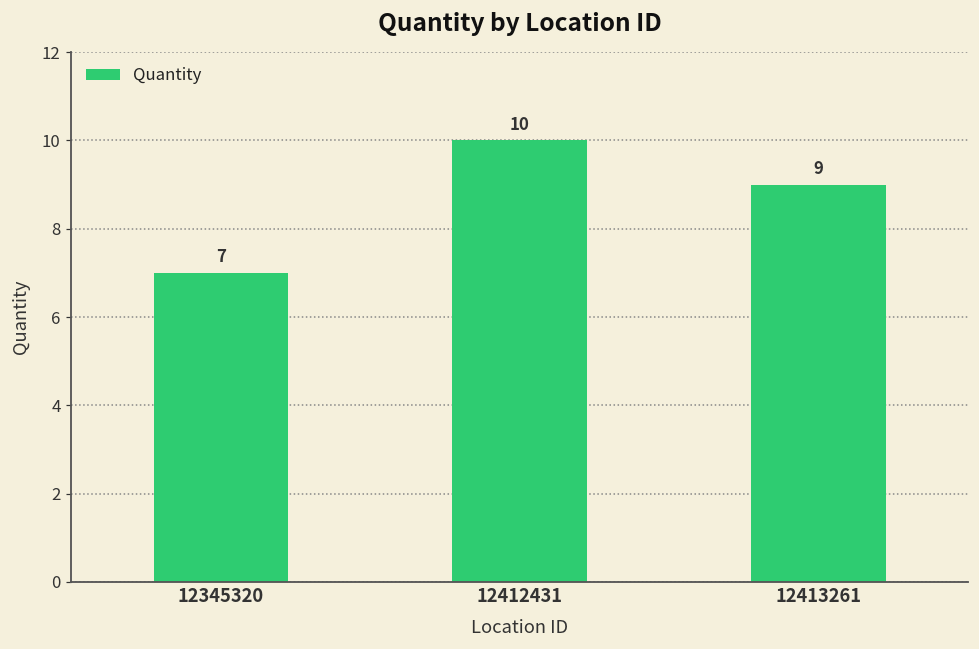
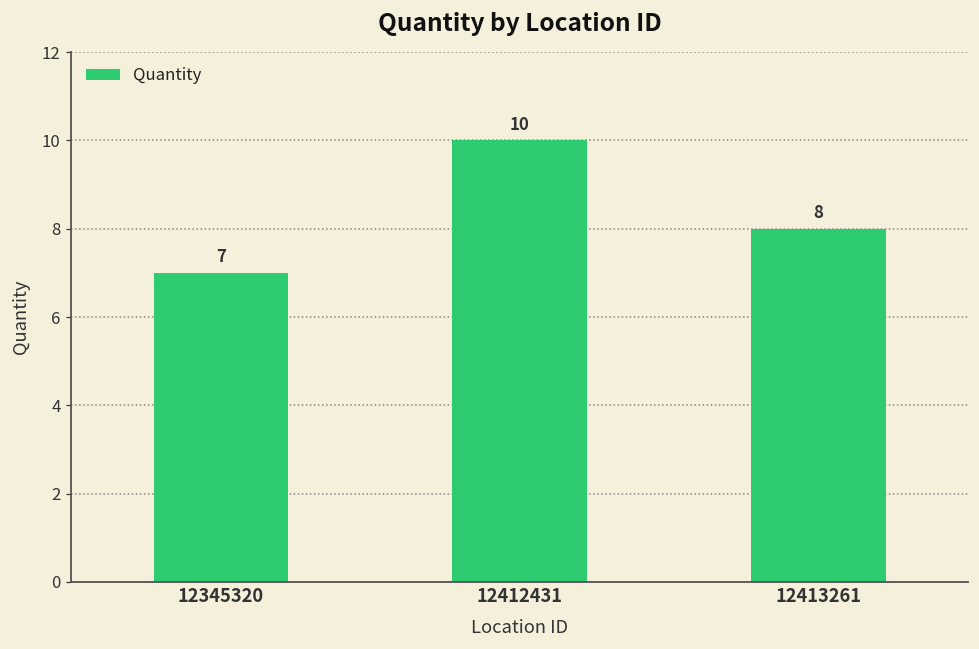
12413261: 9 -> 8
